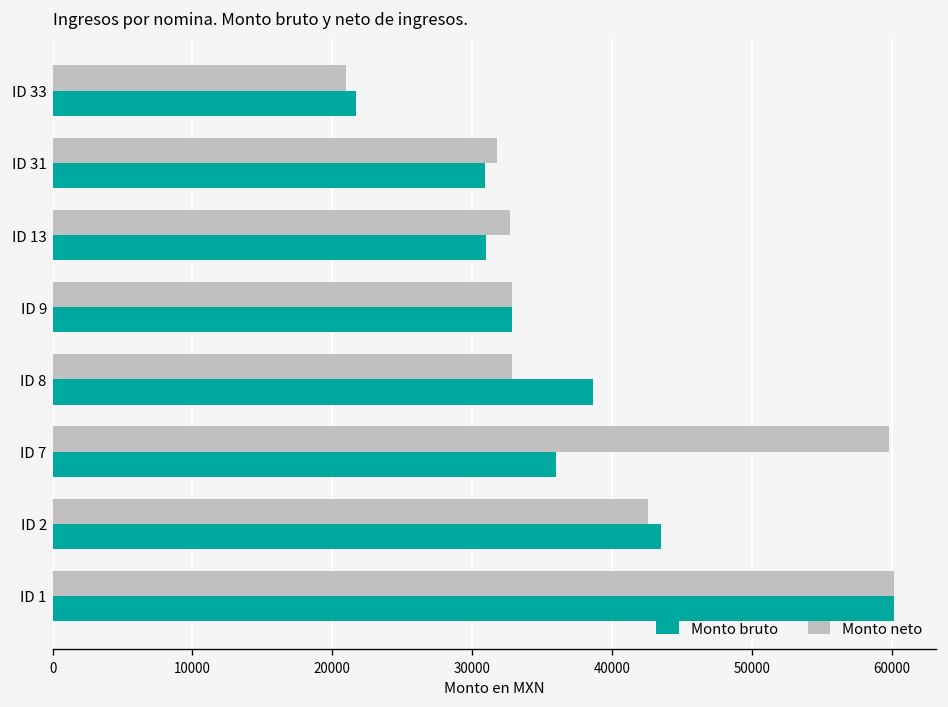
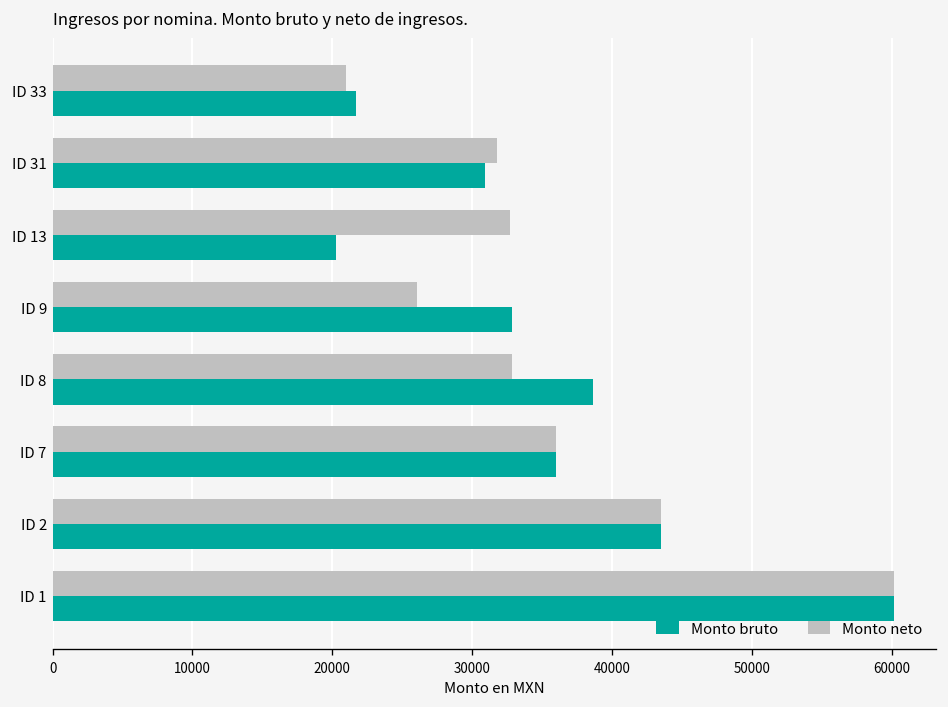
Monto bruto, ID 13: 31000 -> 20300
Monto neto, ID 9: 32900 -> 26100
Monto neto, ID 7: 59800 -> 36000
Monto neto, ID 2: 42600 -> 43500
